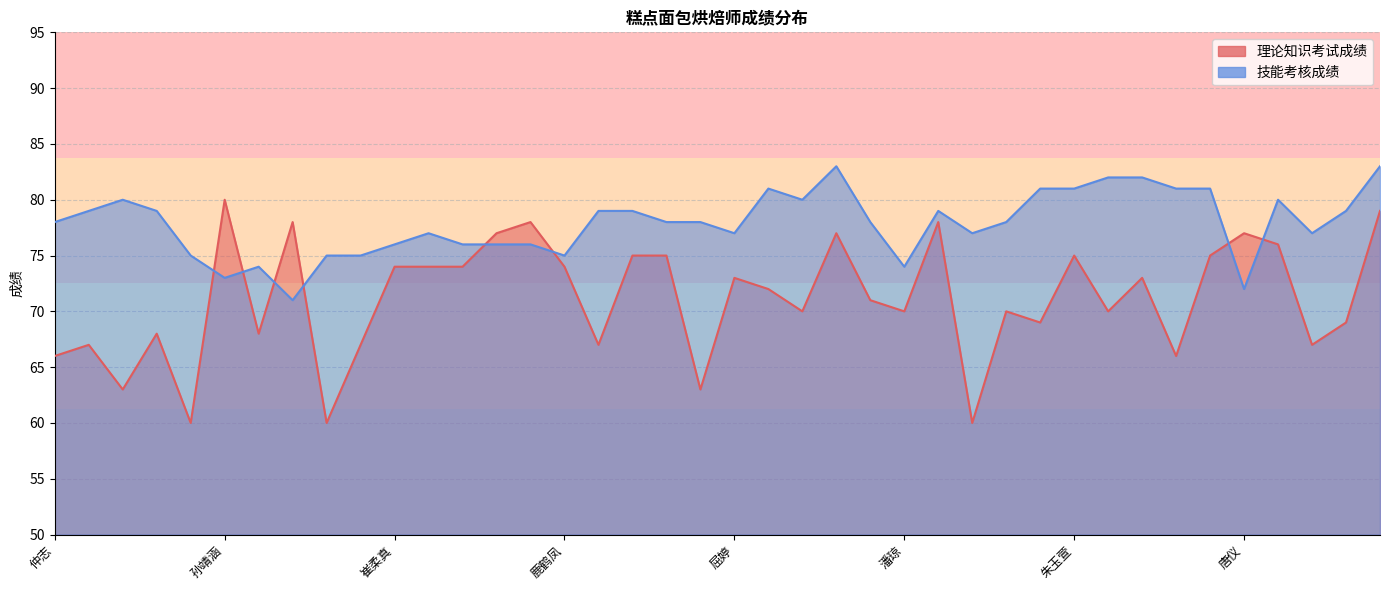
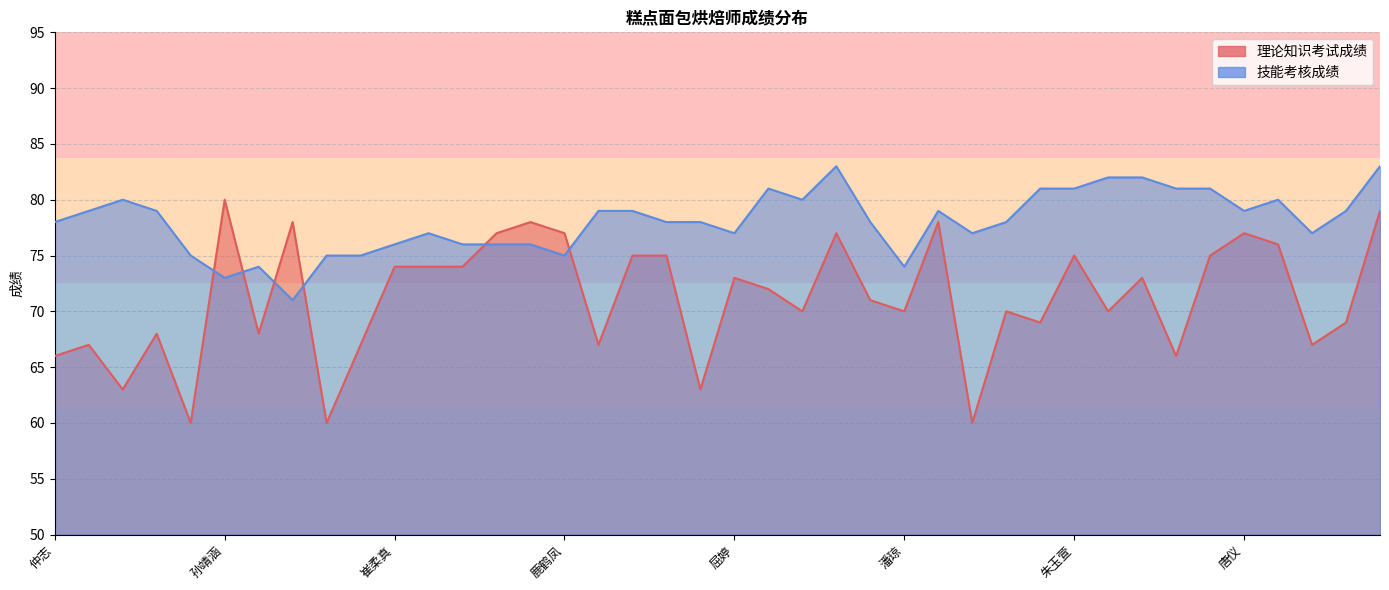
理论知识考试成绩, 鹿鹤凤: 74 -> 77
技能考核成绩, 唐仪: 72 -> 79
